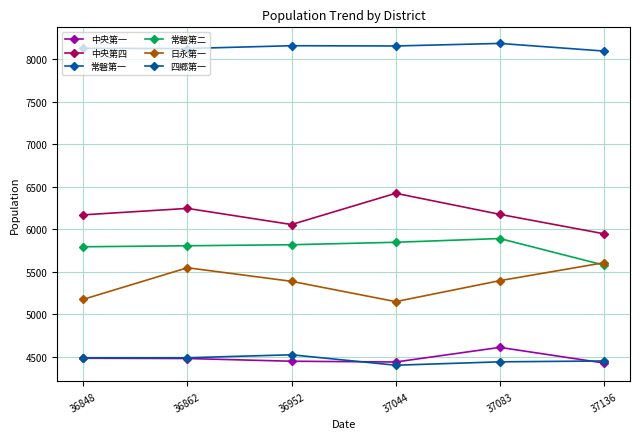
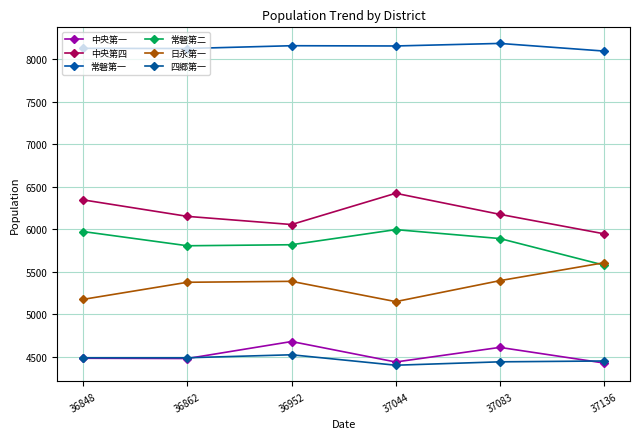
中央第四, 36848: 6200 -> 6300
常磐第二, 36848: 5800 -> 6000
中央第四, 36862: 6250 -> 6150
日永第一, 36862: 5500 -> 5400
中央第一, 36952: 4400 -> 4700
常磐第二, 37044: 5800 -> 6000
